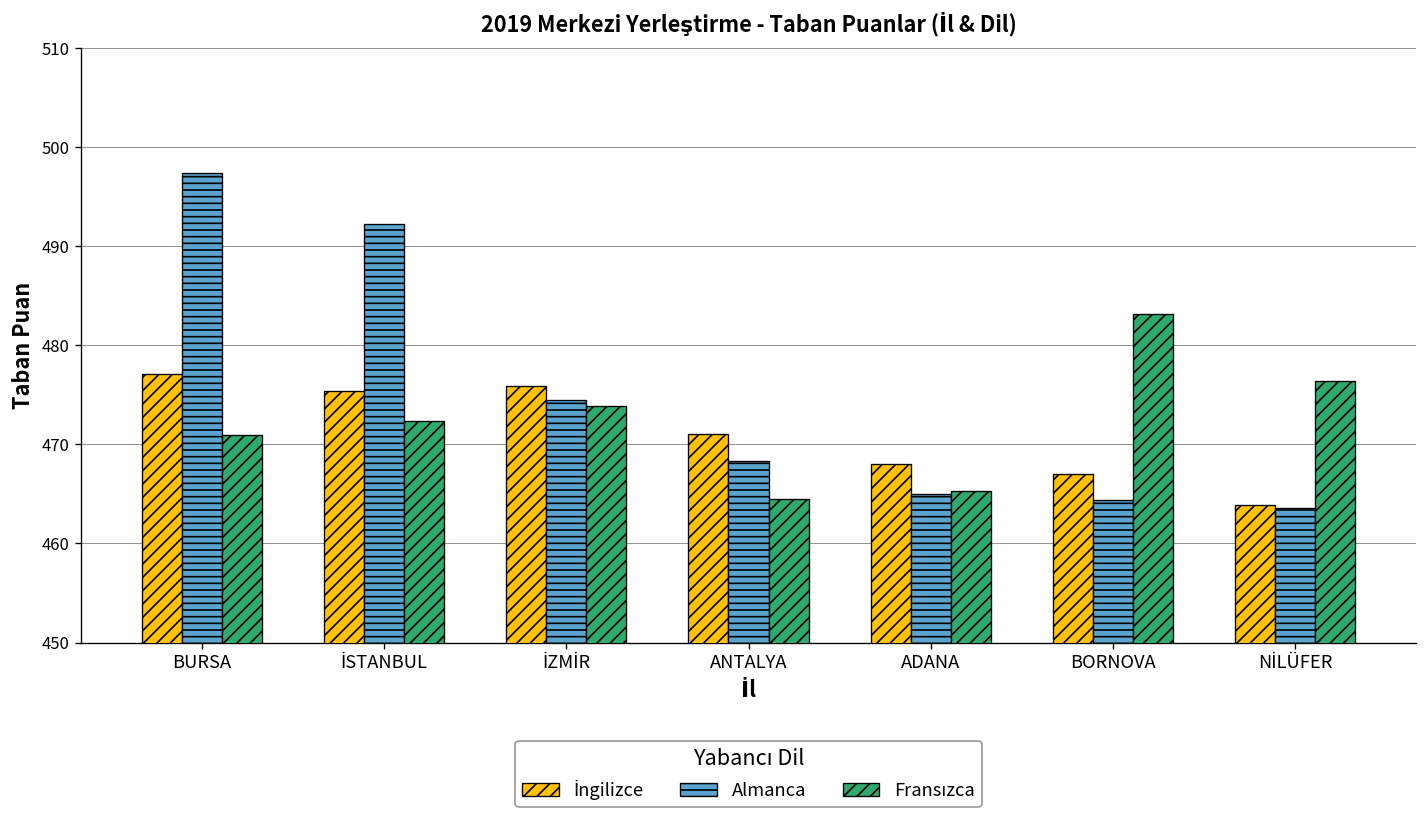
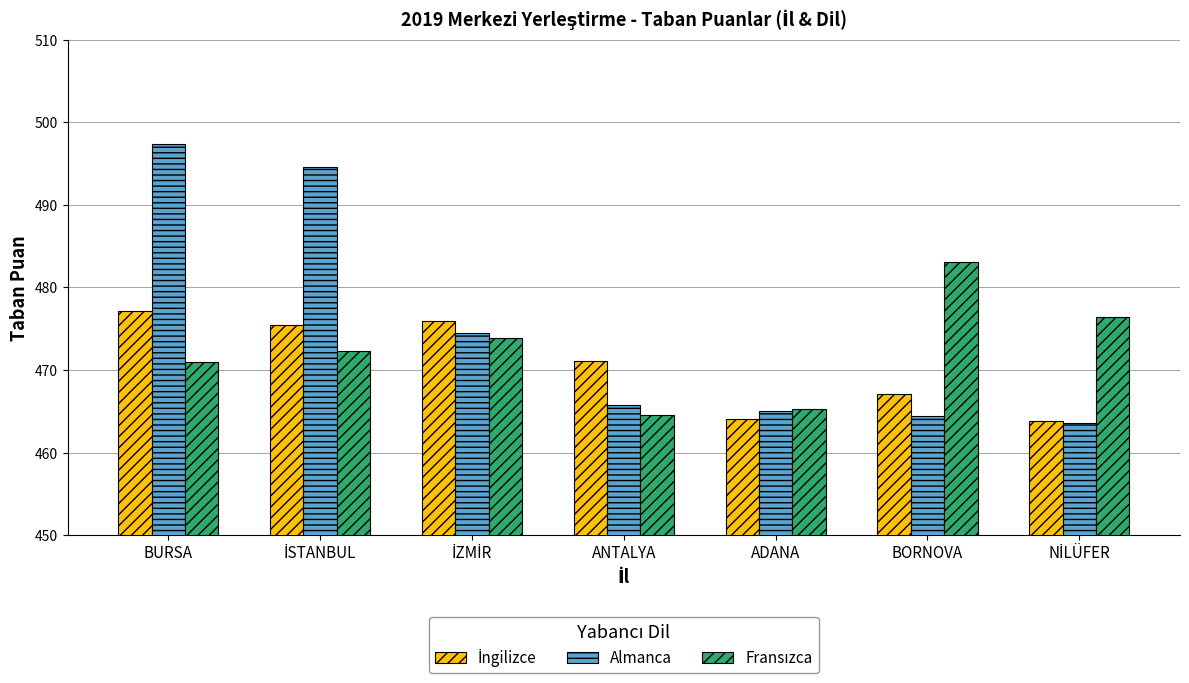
Almanca, İSTANBUL: 492 -> 495
Almanca, ANTALYA: 468 -> 466
İngilizce, ADANA: 468 -> 464
